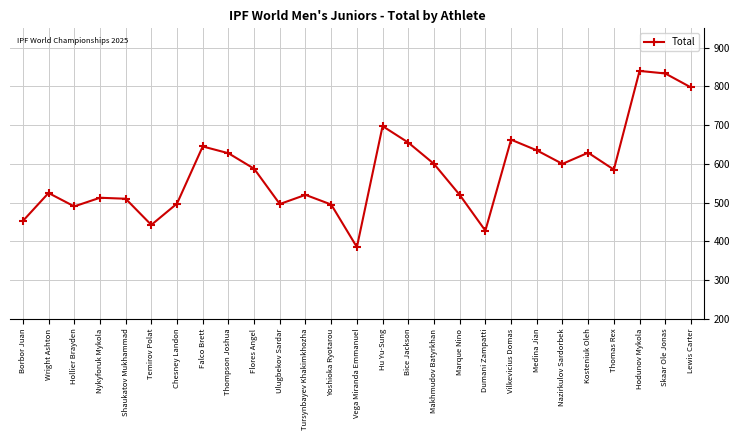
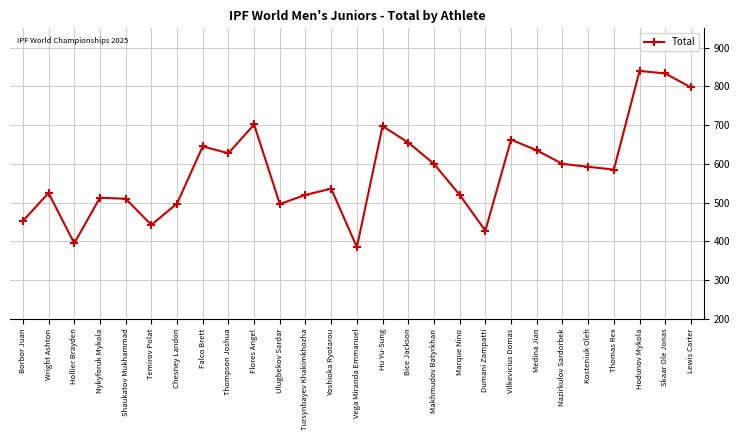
Hollier Brayden: 490 -> 400
Flores Angel: 590 -> 700
Yoshioka Ryotarou: 500 -> 540
Kosteniuk Oleh: 630 -> 590
